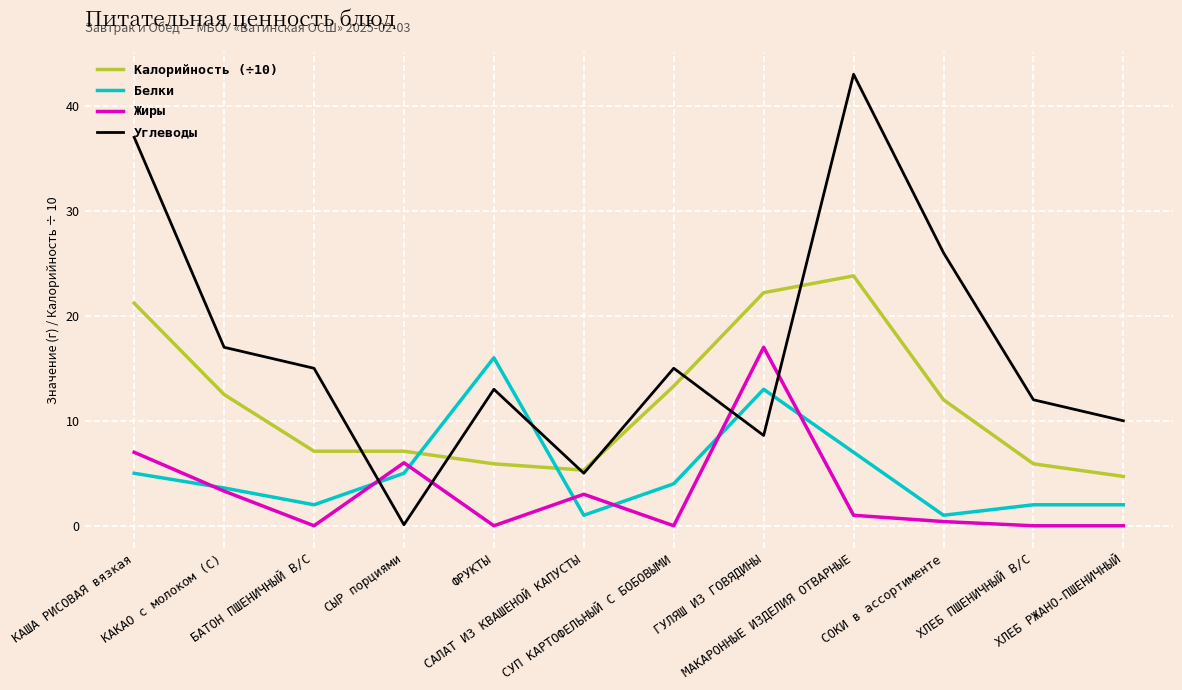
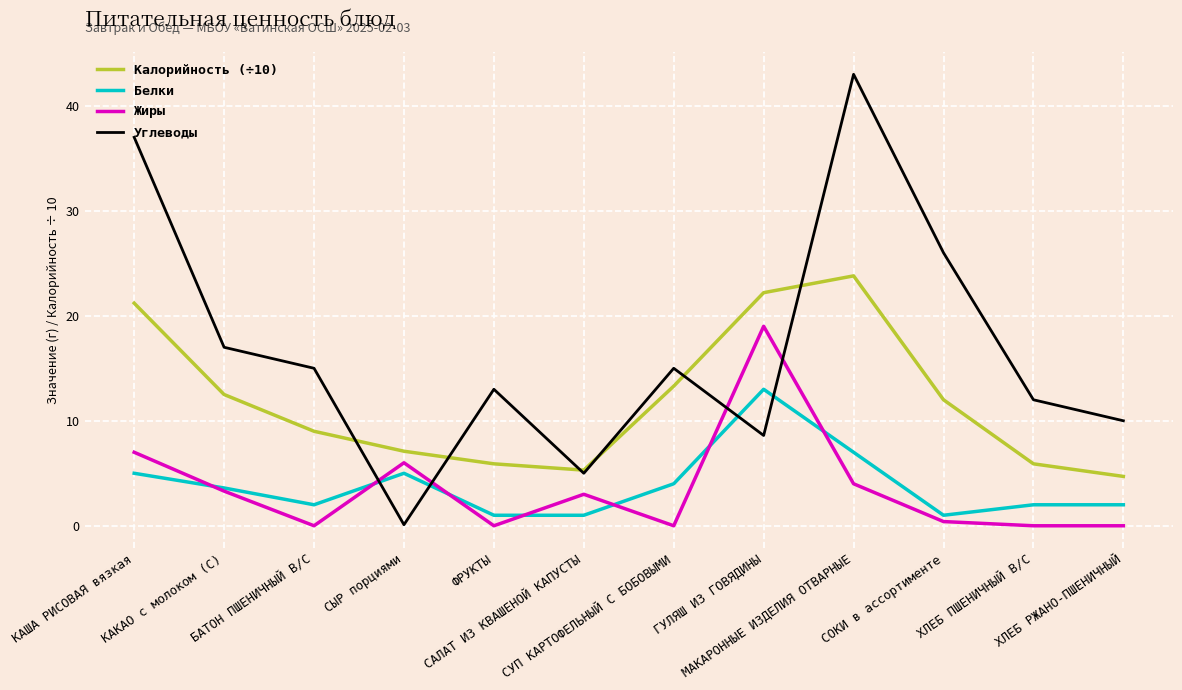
Калорийность (÷10), БАТОН ПШЕНИЧНЫЙ В/С: 7.1 -> 9.0
Белки, ФРУКТЫ: 16 -> 1
Жиры, ГУЛЯШ ИЗ ГОВЯДИНЫ: 17 -> 19
Жиры, МАКАРОННЫЕ ИЗДЕЛИЯ ОТВАРНЫЕ: 1 -> 4
